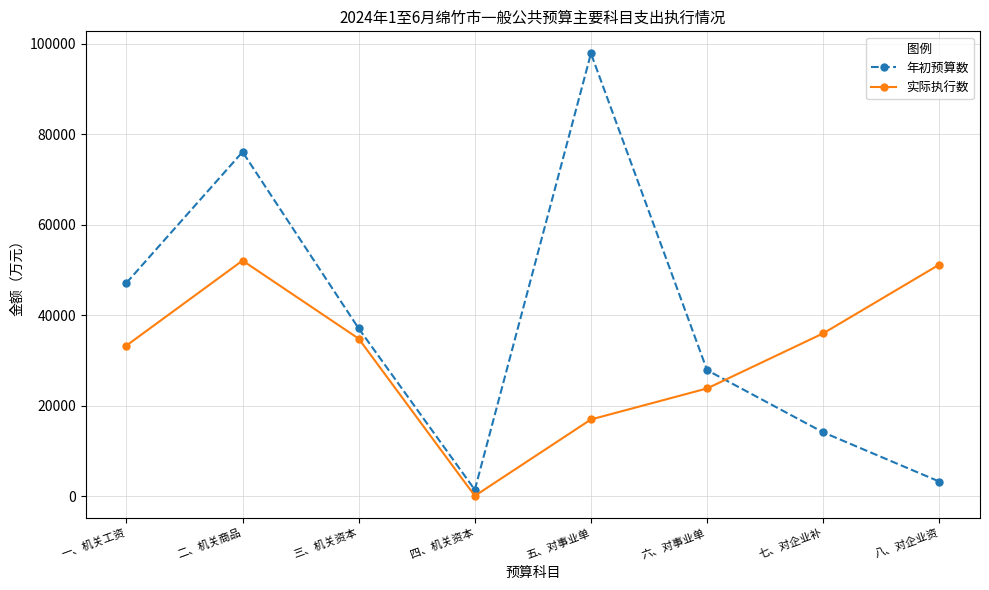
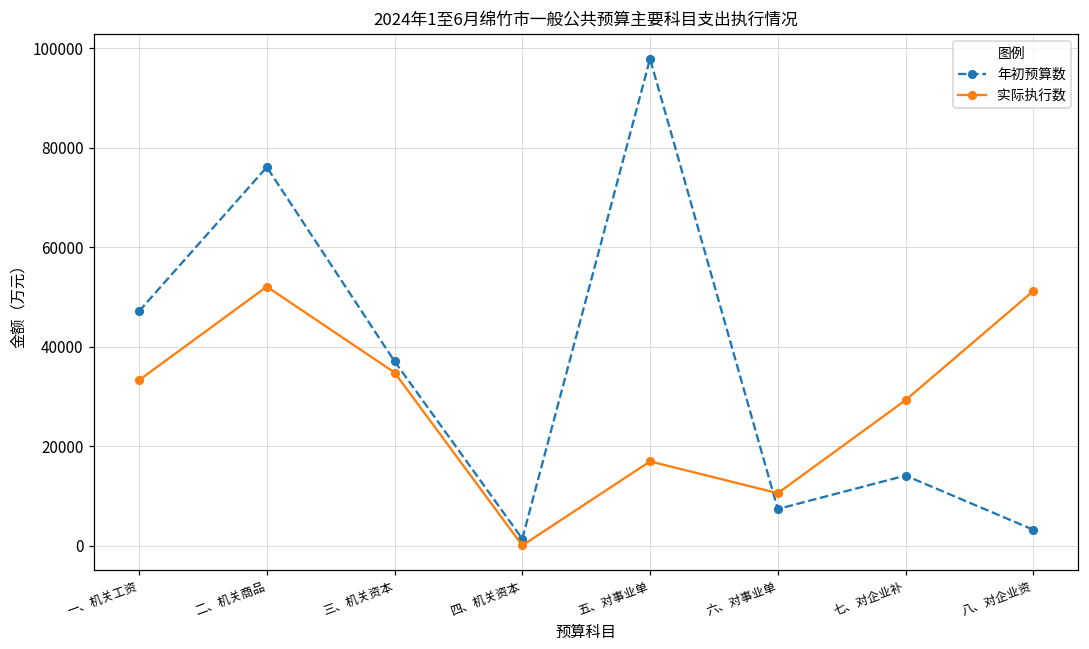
年初预算数, 六、对事业单: 28000 -> 7000
实际执行数, 六、对事业单: 24000 -> 11000
实际执行数, 七、对企业补: 36000 -> 29000
